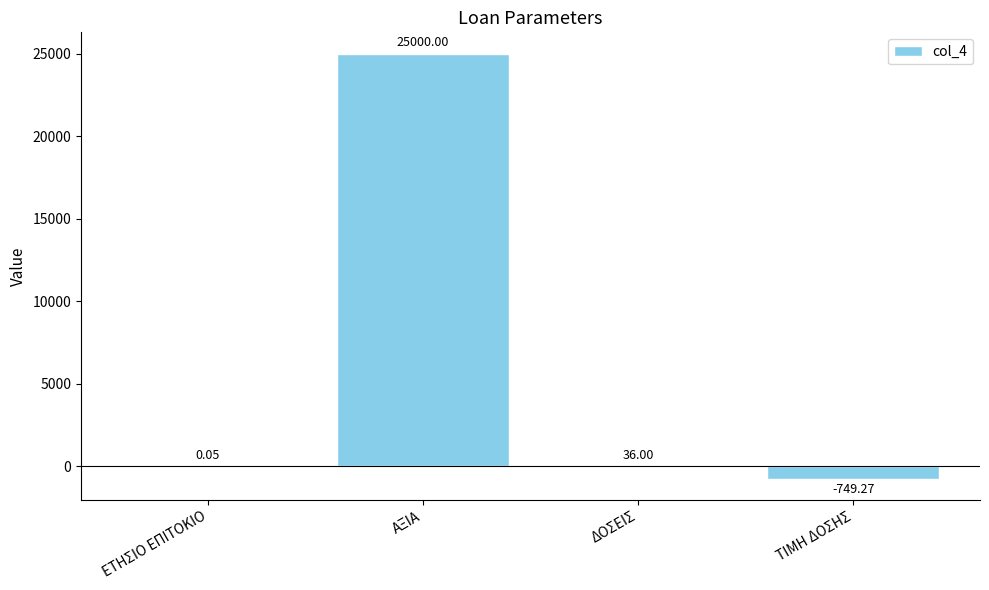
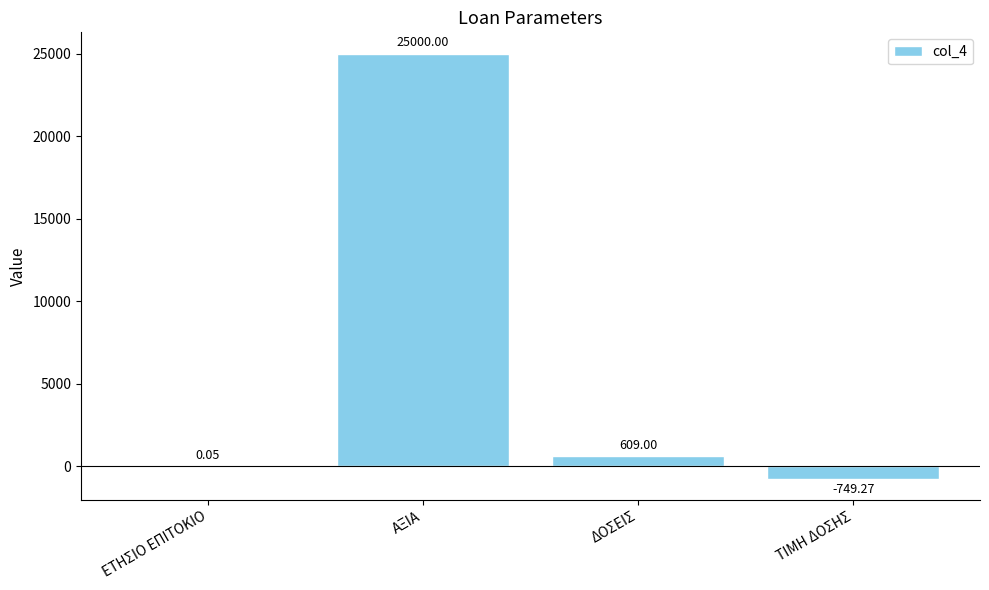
ΔΟΣΕΙΣ: 36.00 -> 609.00
